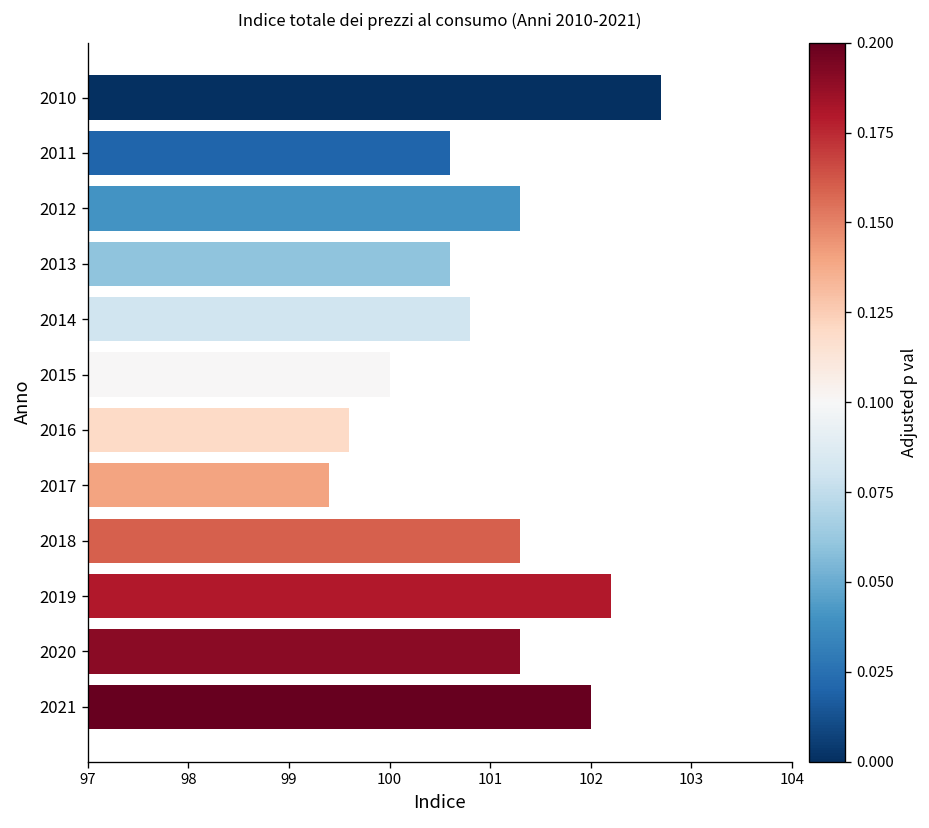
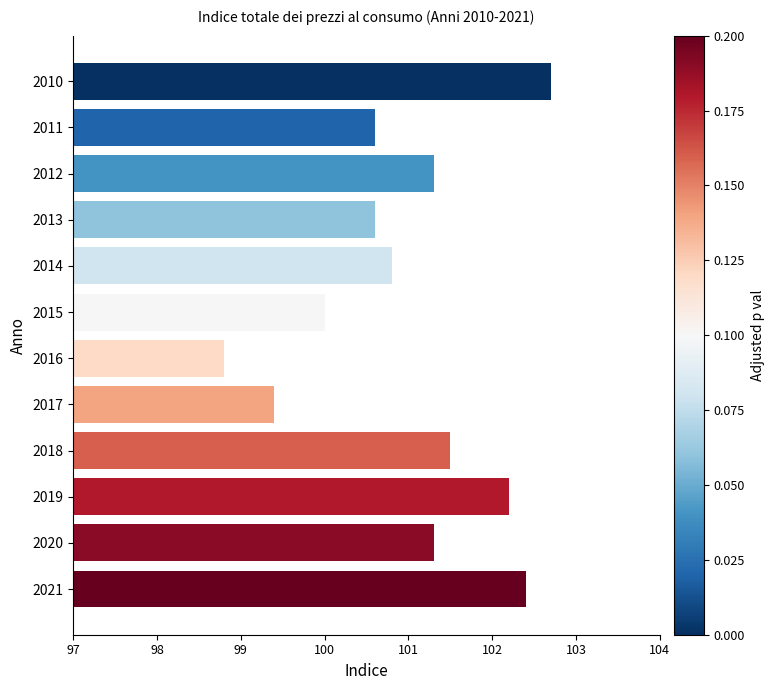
2016: 99.6 -> 98.8
2018: 101.3 -> 101.5
2021: 102.0 -> 102.4
